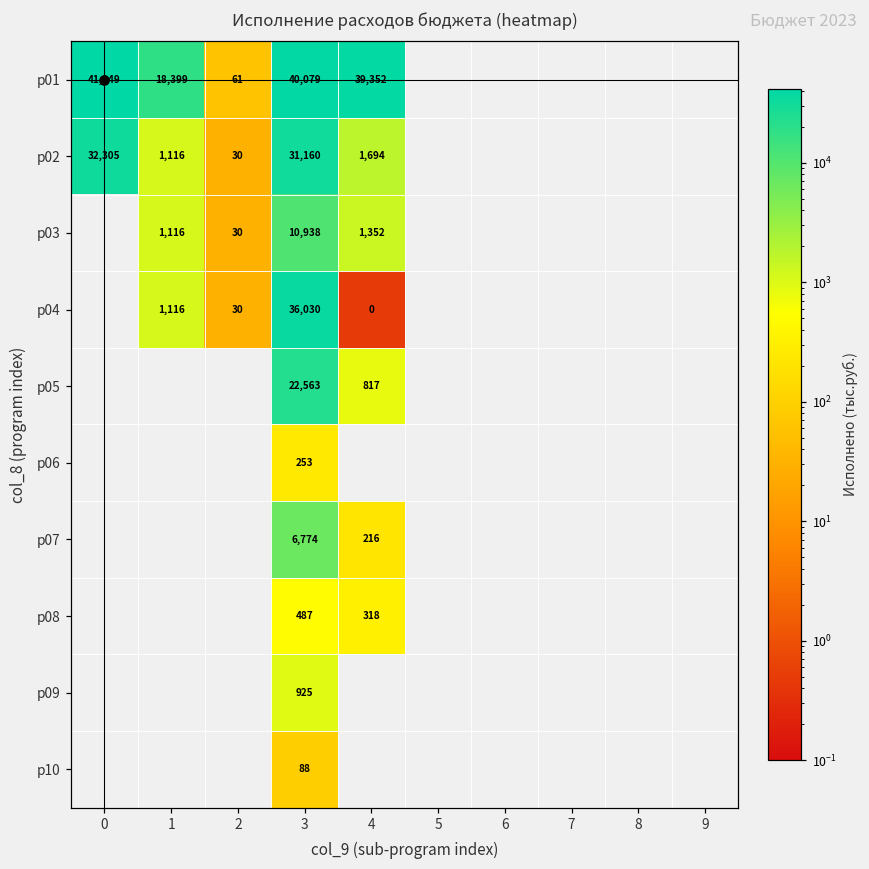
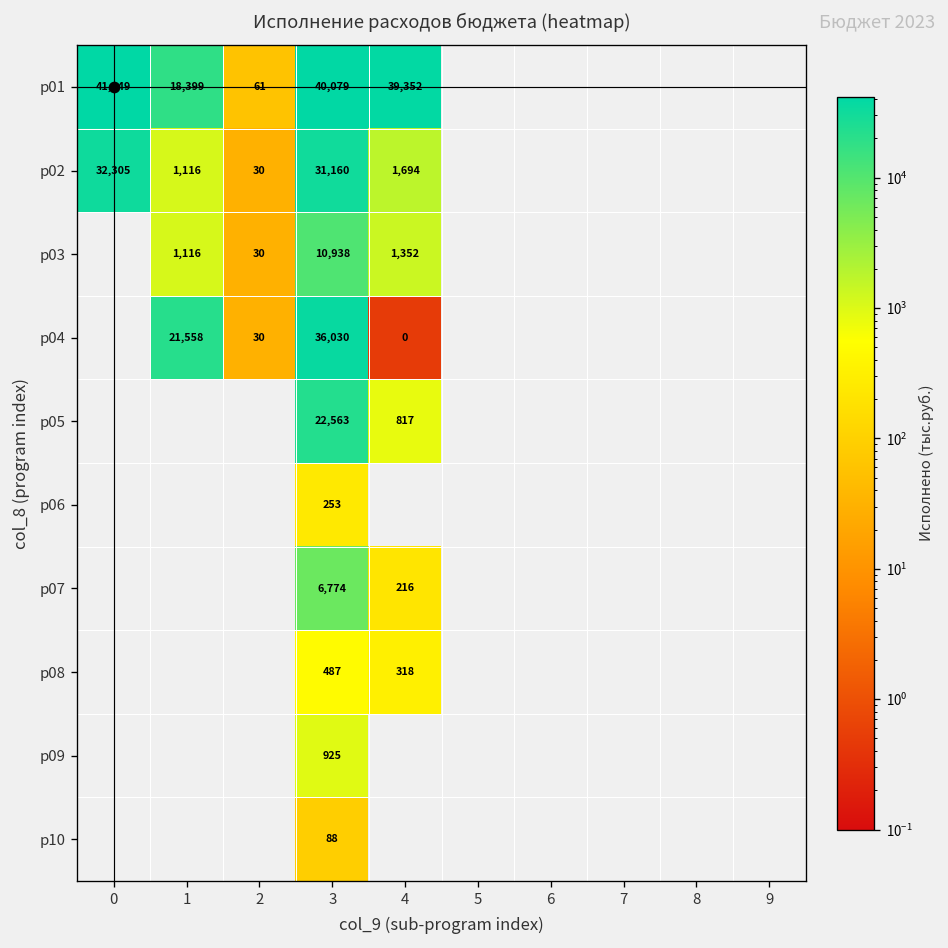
р04, 1: 1,116 -> 21,558
